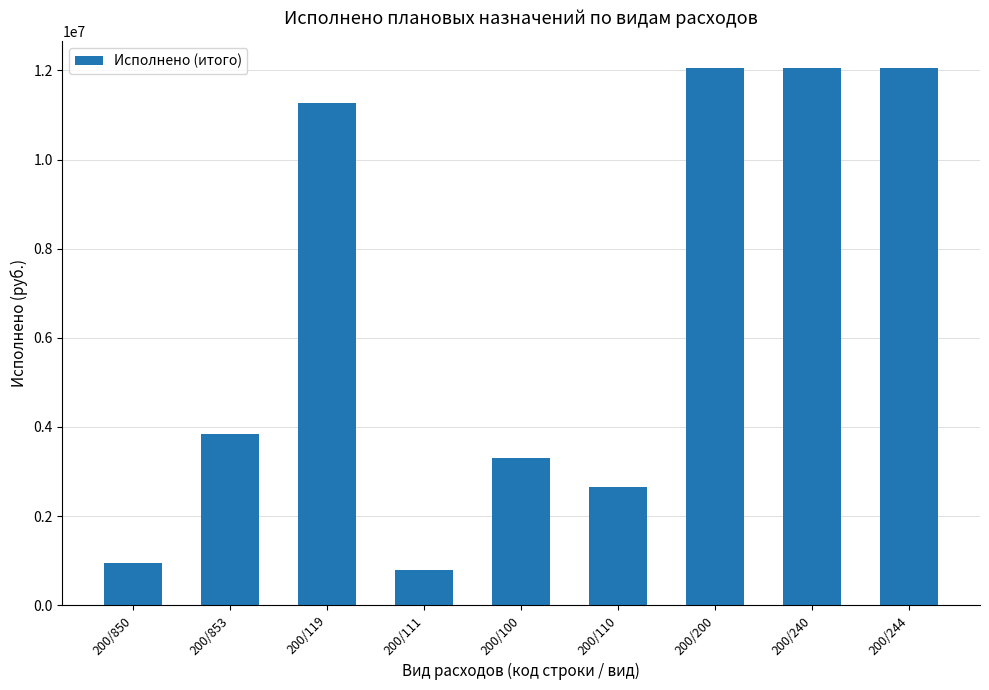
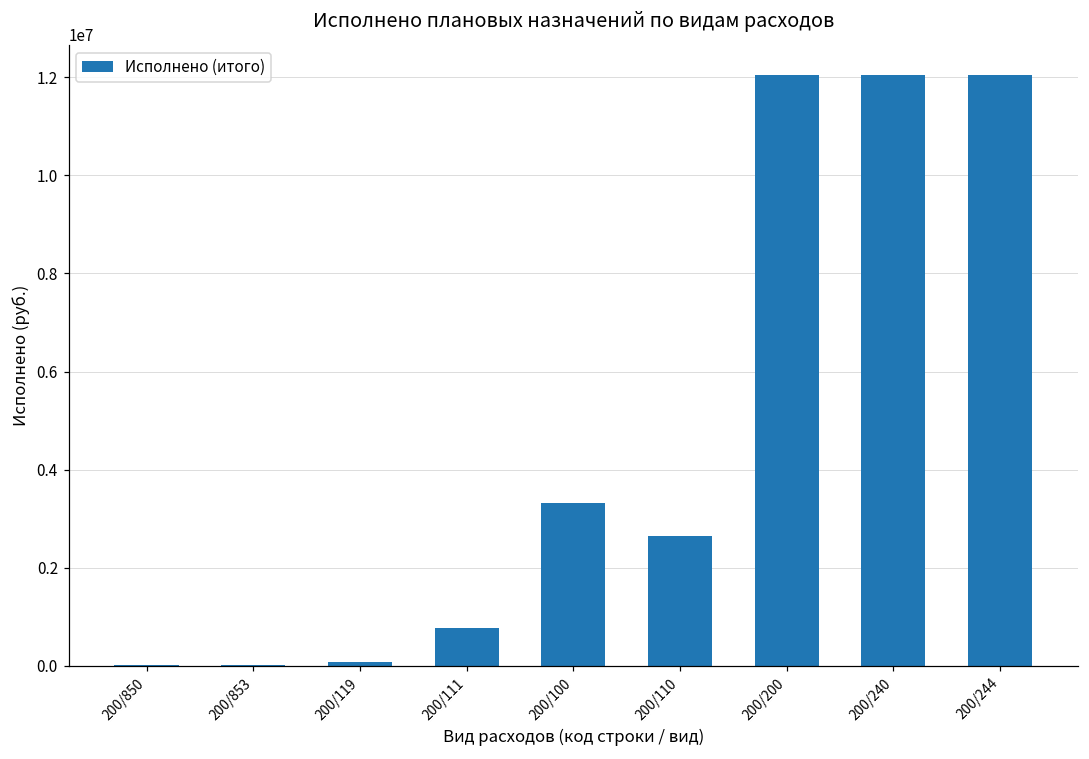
200/850: 900000 -> 0
200/853: 3800000 -> 0
200/119: 11300000 -> 100000
